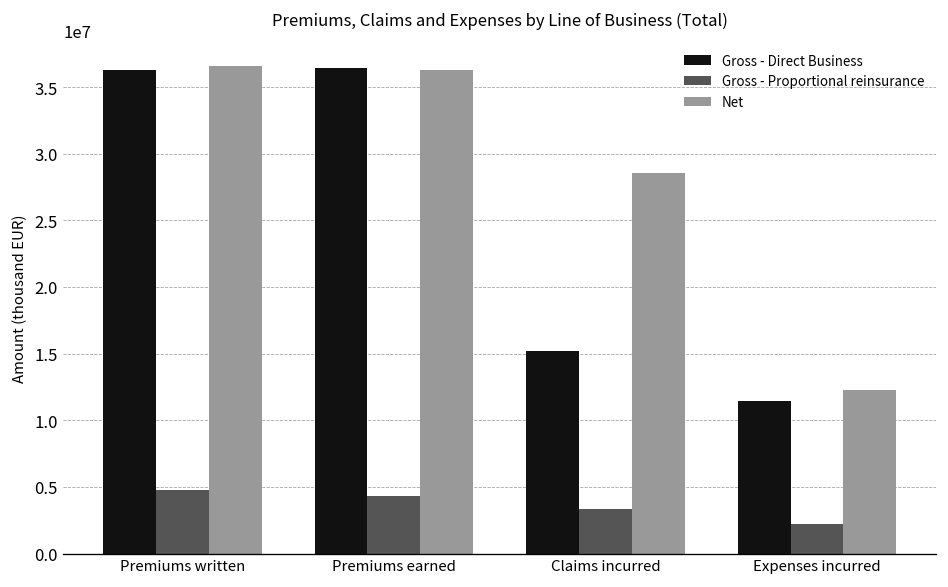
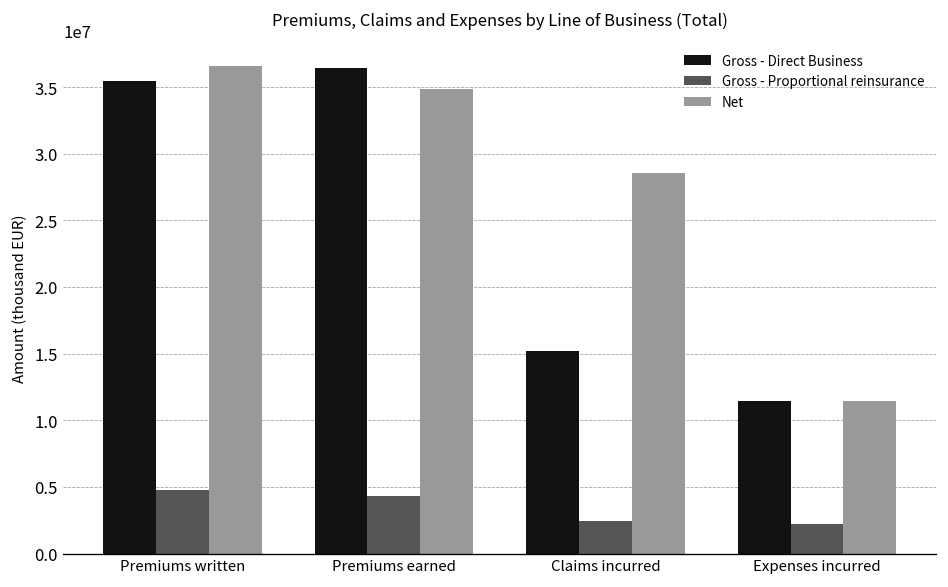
Gross - Direct Business, Premiums written: 36300000 -> 35500000
Net, Premiums earned: 36300000 -> 34900000
Gross - Proportional reinsurance, Claims incurred: 3300000 -> 2400000
Net, Expenses incurred: 12300000 -> 11400000
